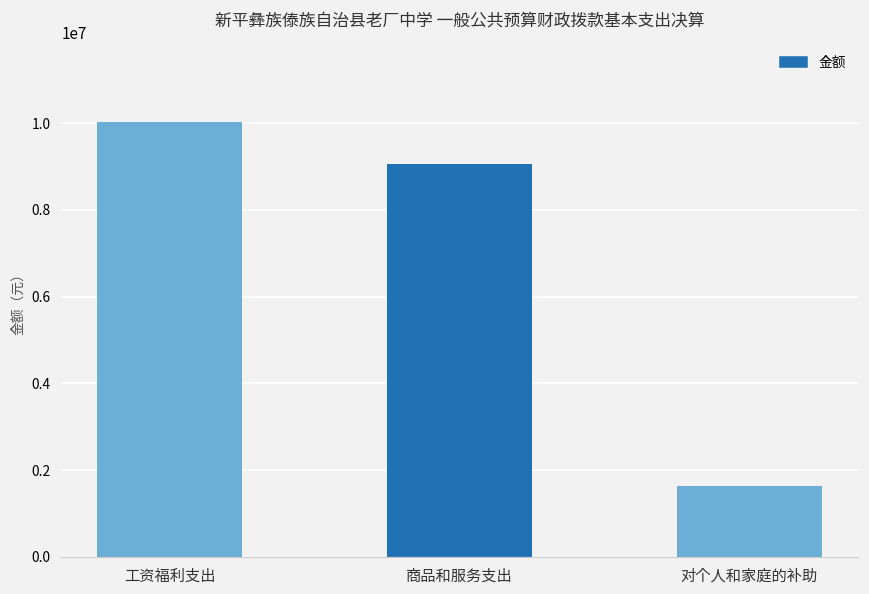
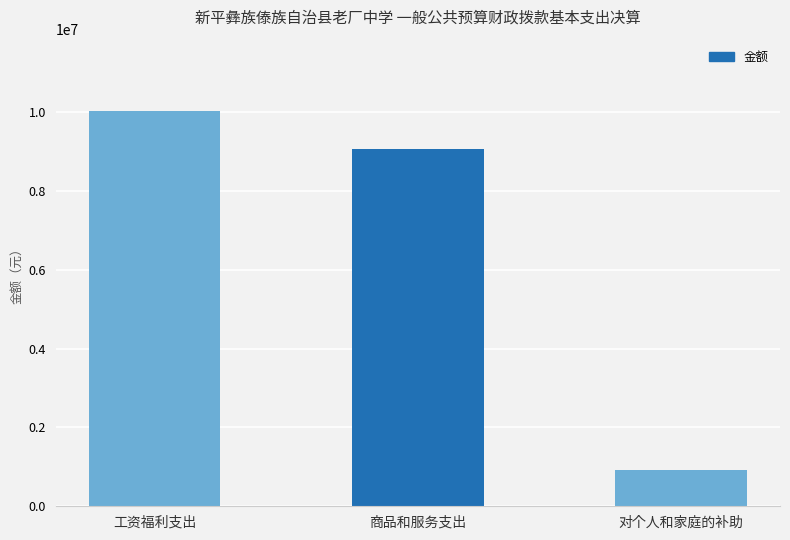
对个人和家庭的补助: 1600000 -> 900000
